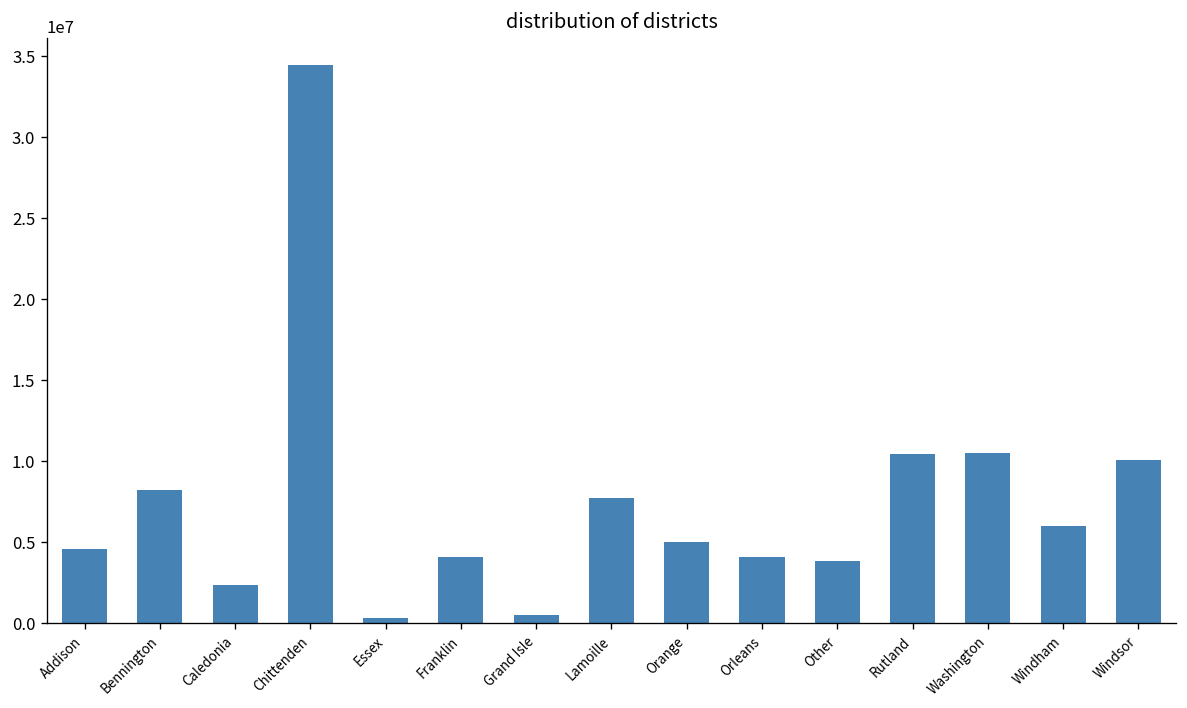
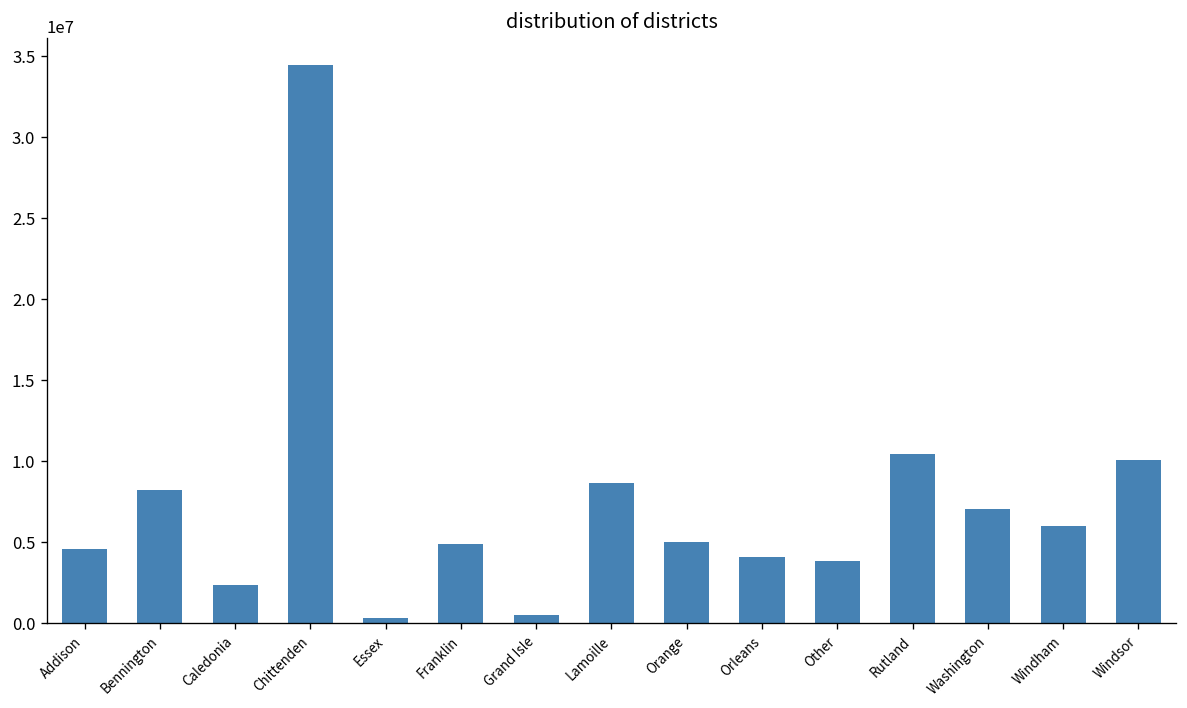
Franklin: 4100000 -> 4900000
Lamoille: 7700000 -> 8700000
Washington: 10500000 -> 7000000
